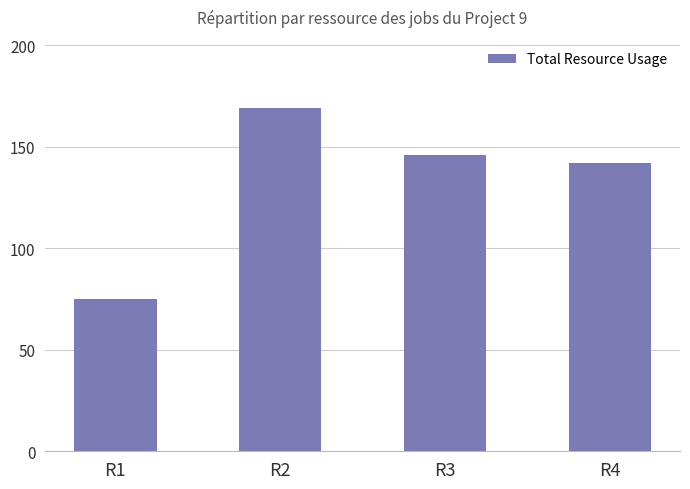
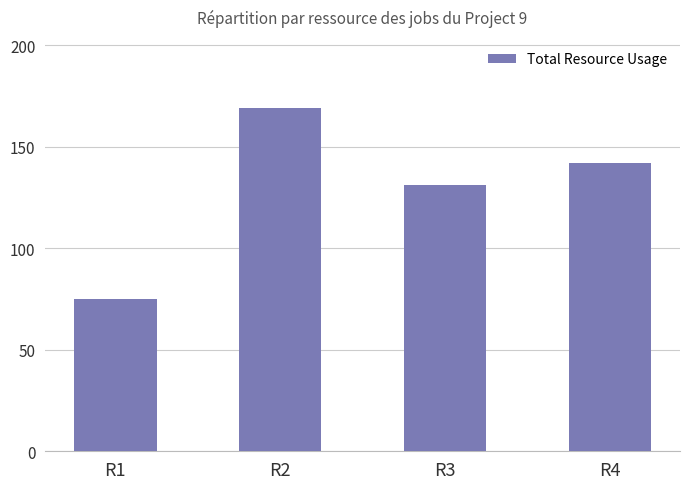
R3: 146 -> 131
